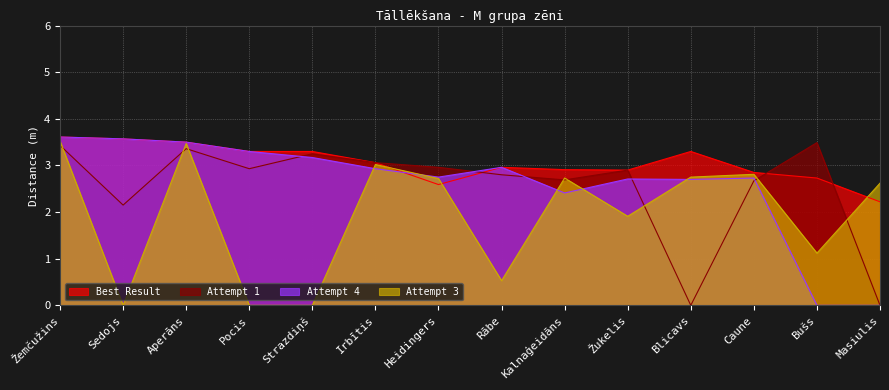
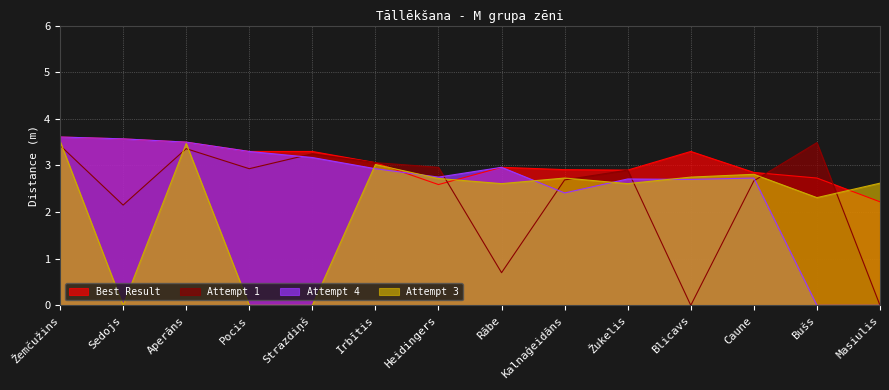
Attempt 1, Rābe: 2.8 -> 0.7
Attempt 3, Rābe: 0.5 -> 2.6
Attempt 3, Žukelis: 1.9 -> 2.6
Attempt 3, Bušs: 1.1 -> 2.3
